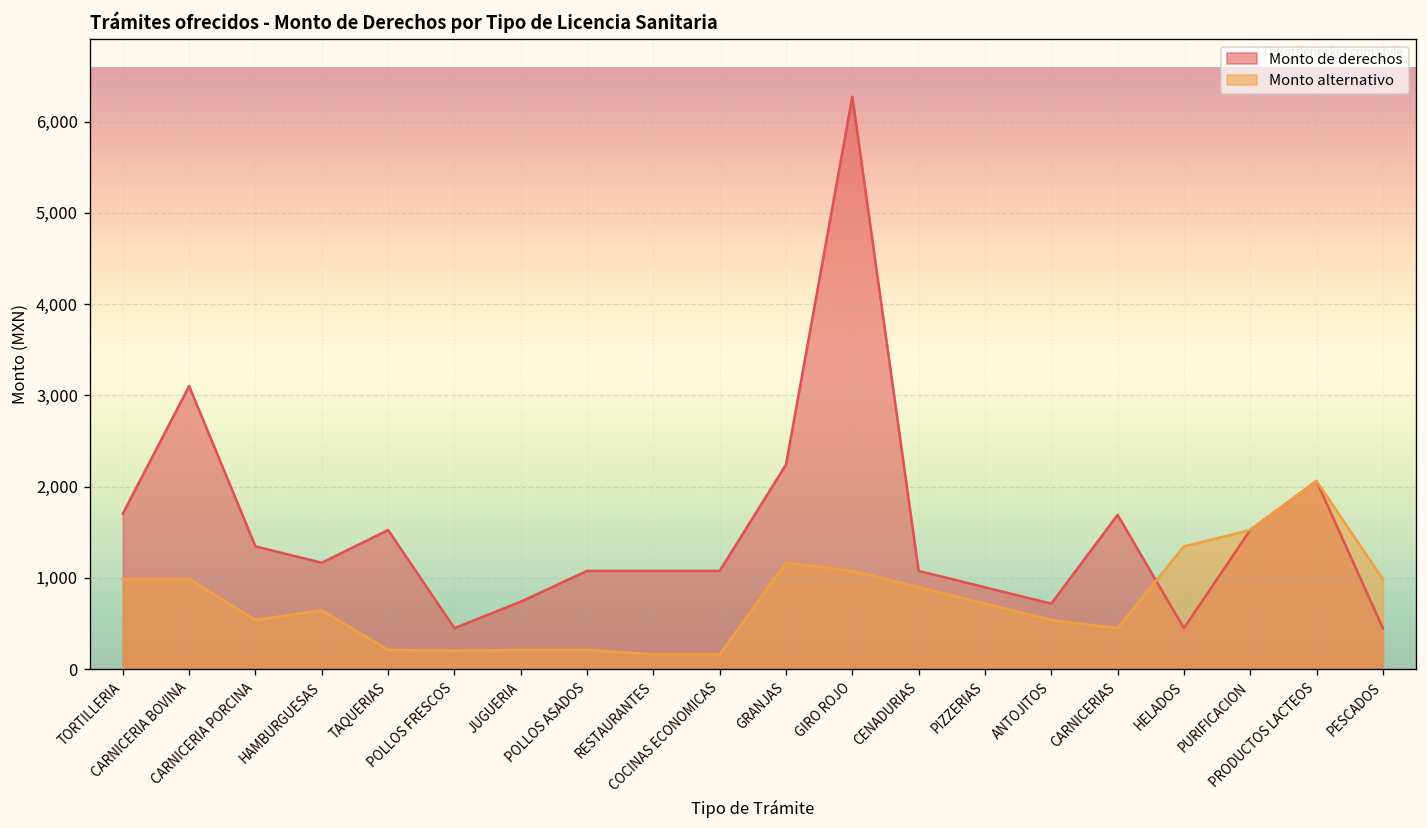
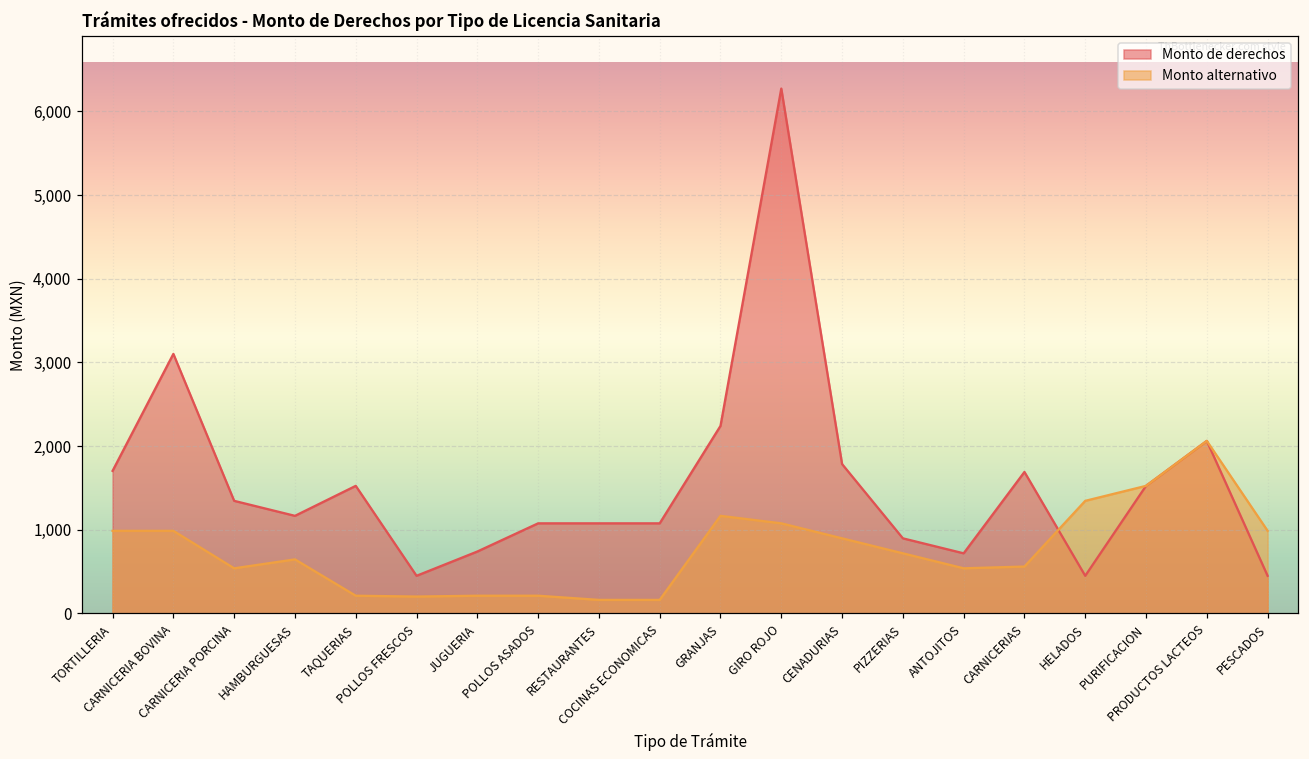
Monto de derechos, CENADURIAS: 1,100 -> 1,800
Monto alternativo, CARNICERIAS: 400 -> 600
